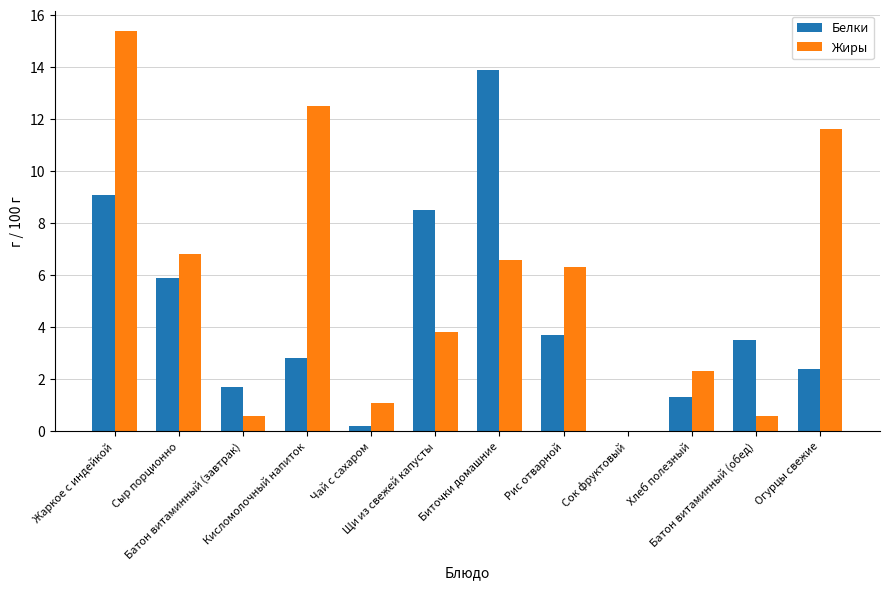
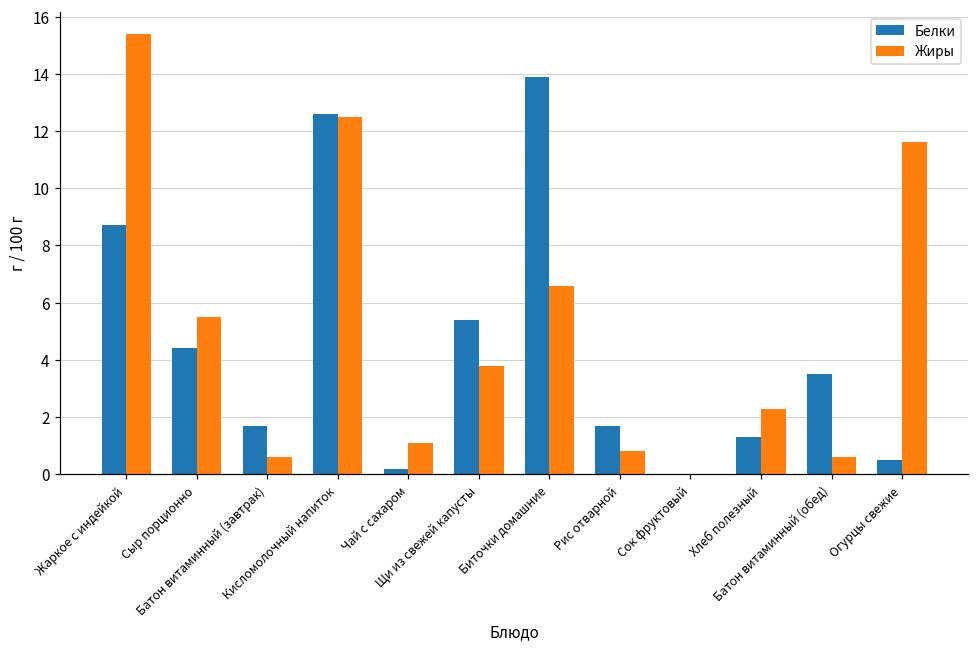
Белки, Жаркое с индейкой: 9.1 -> 8.7
Белки, Сыр порционно: 5.9 -> 4.4
Жиры, Сыр порционно: 6.8 -> 5.5
Белки, Кисломолочный напиток: 2.8 -> 12.6
Белки, Щи из свежей капусты: 8.5 -> 5.4
Белки, Рис отварной: 3.7 -> 1.7
Жиры, Рис отварной: 6.3 -> 0.8
Белки, Огурцы свежие: 2.4 -> 0.5
